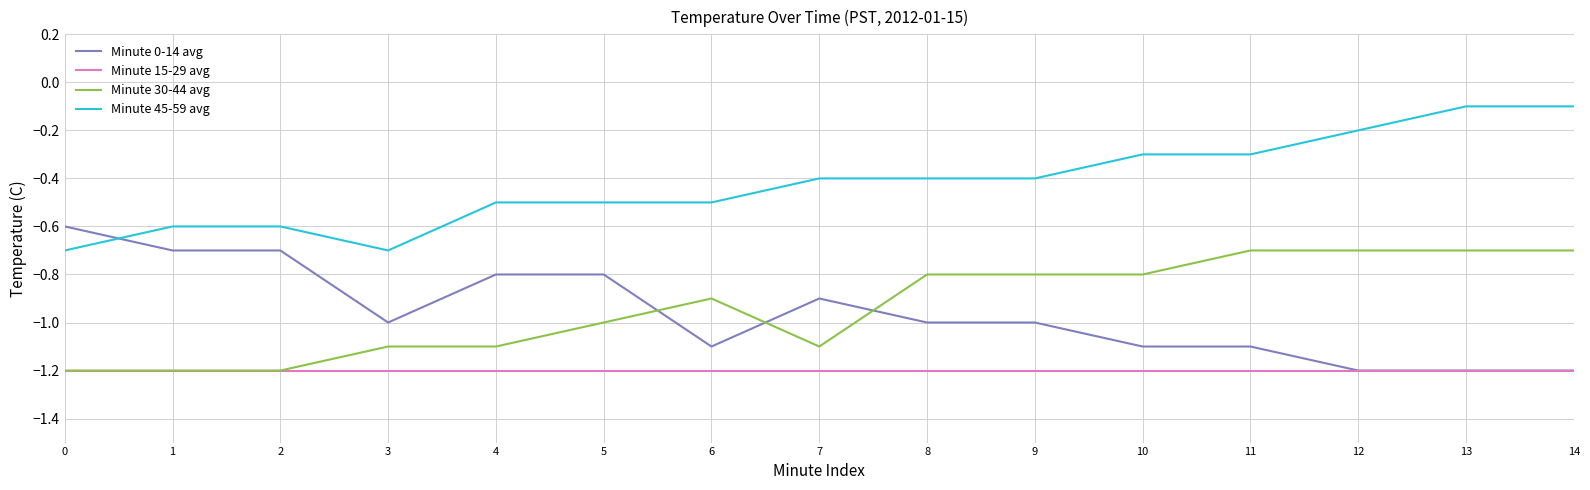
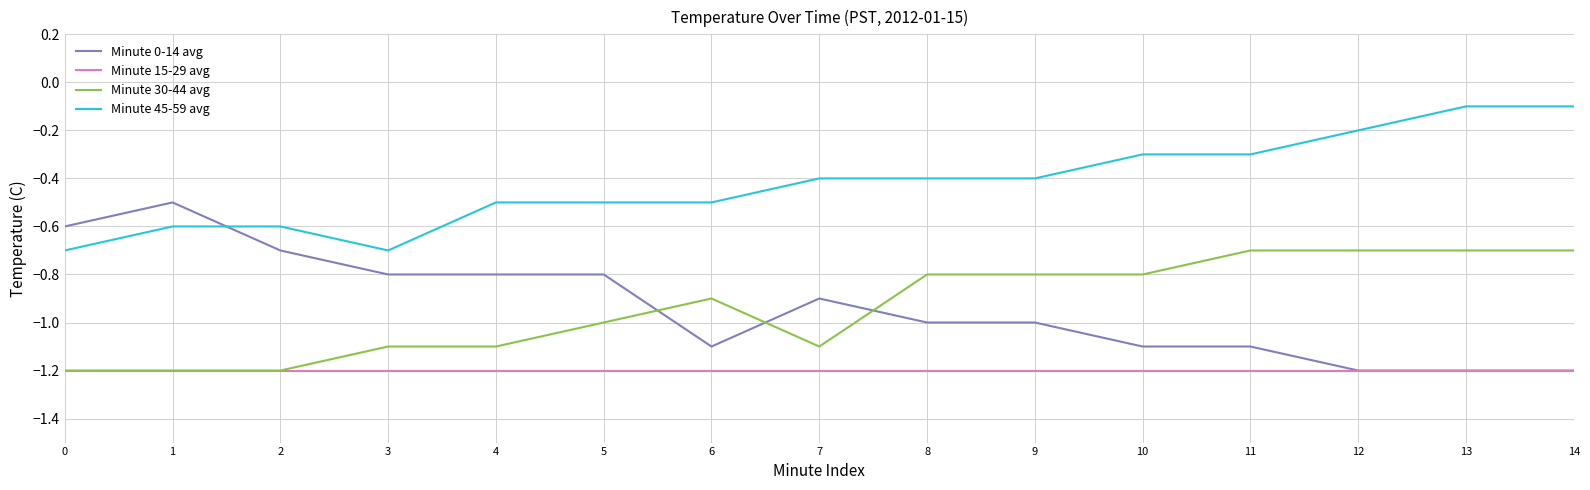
Minute 0-14 avg, 1: -0.7 -> -0.5
Minute 0-14 avg, 3: -1.0 -> -0.8
